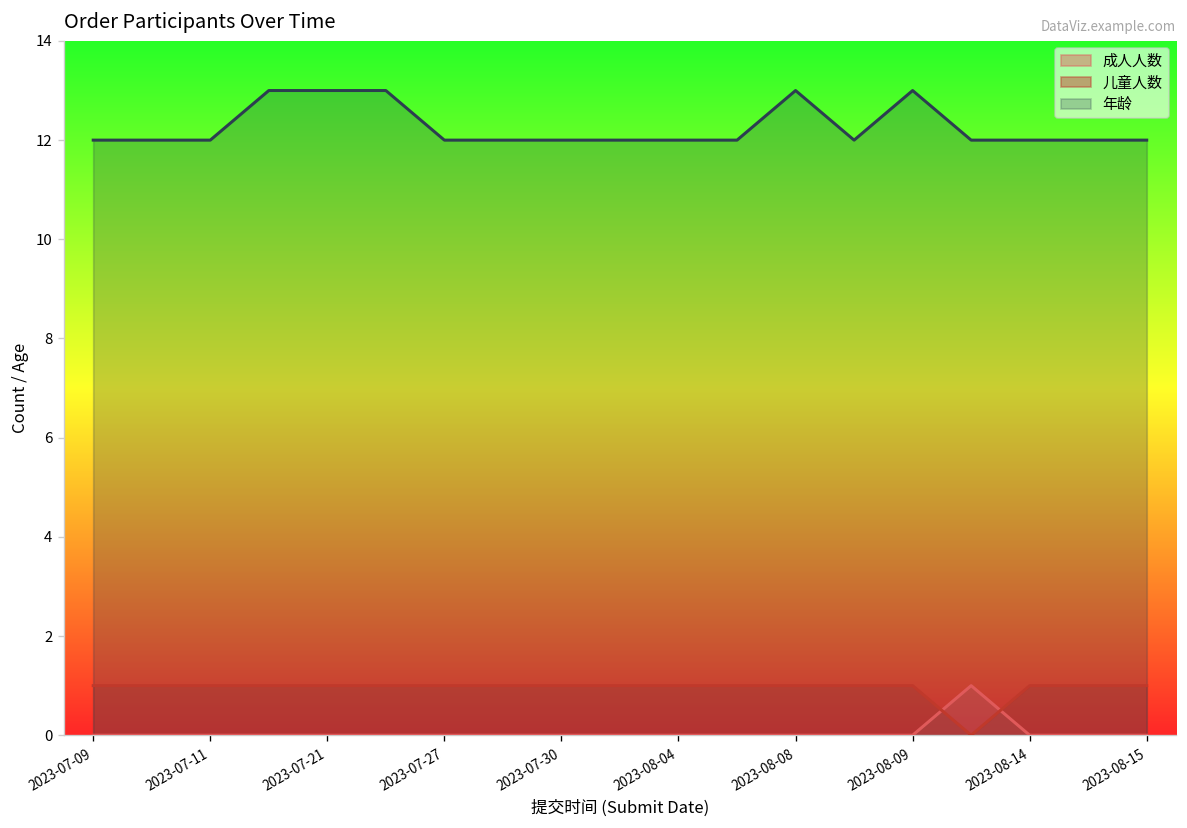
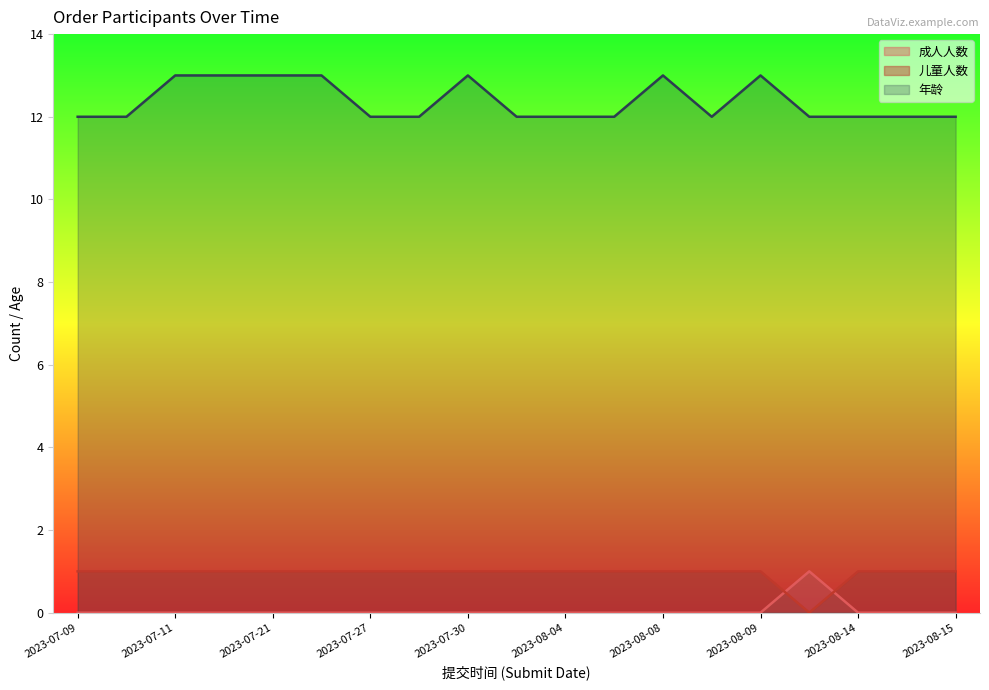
年龄, 2023-07-11: 12 -> 13
年龄, 2023-07-30: 12 -> 13
